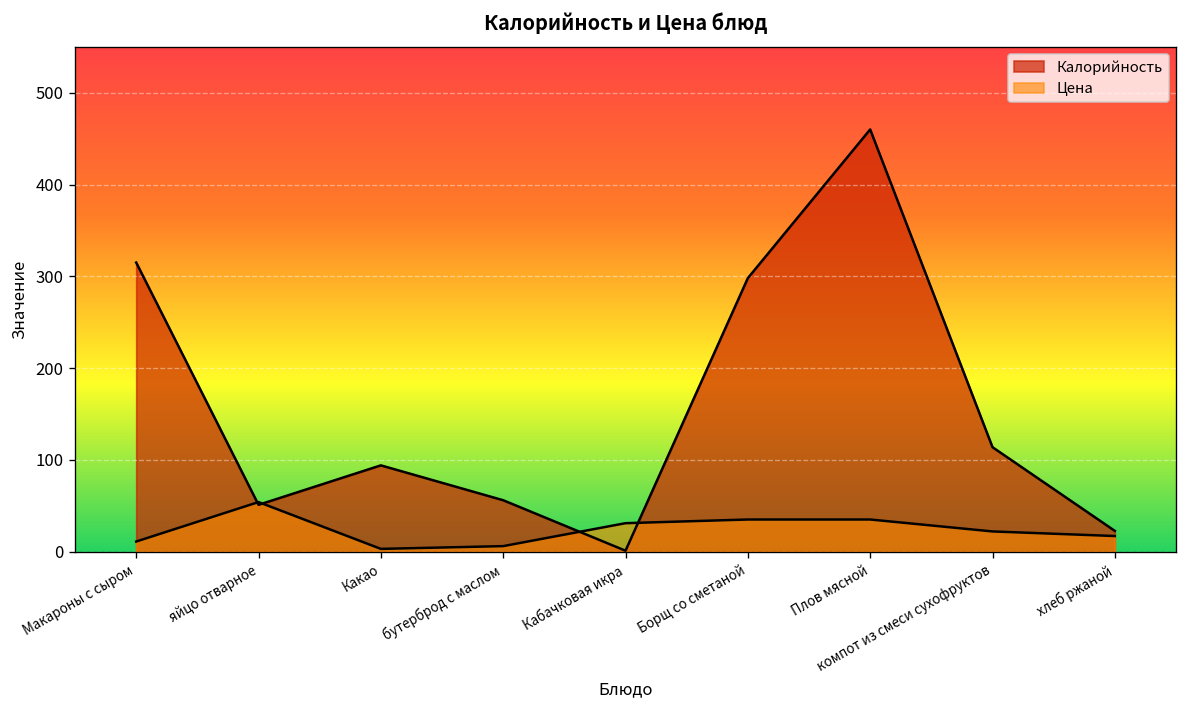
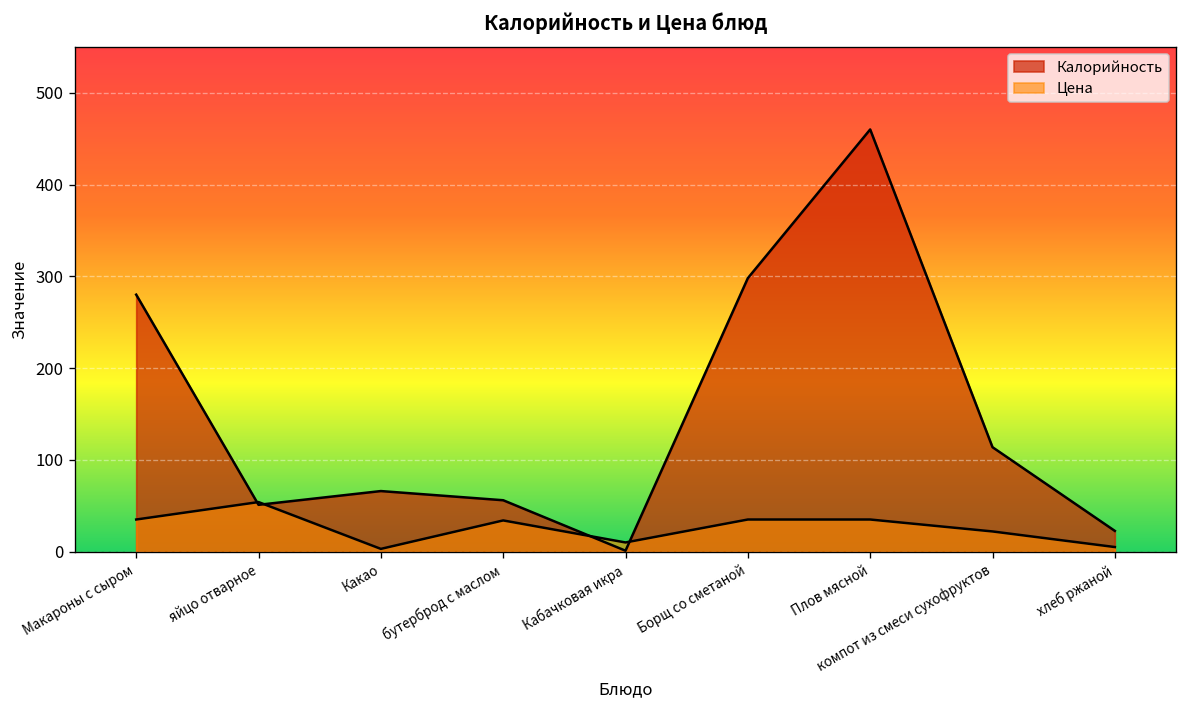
Калорийность, Макароны с сыром: 320 -> 280
Цена, Макароны с сыром: 10 -> 40
Калорийность, Какао: 90 -> 70
Цена, бутерброд с маслом: 10 -> 30
Цена, Кабачковая икра: 30 -> 10
Цена, хлеб ржаной: 20 -> 10
